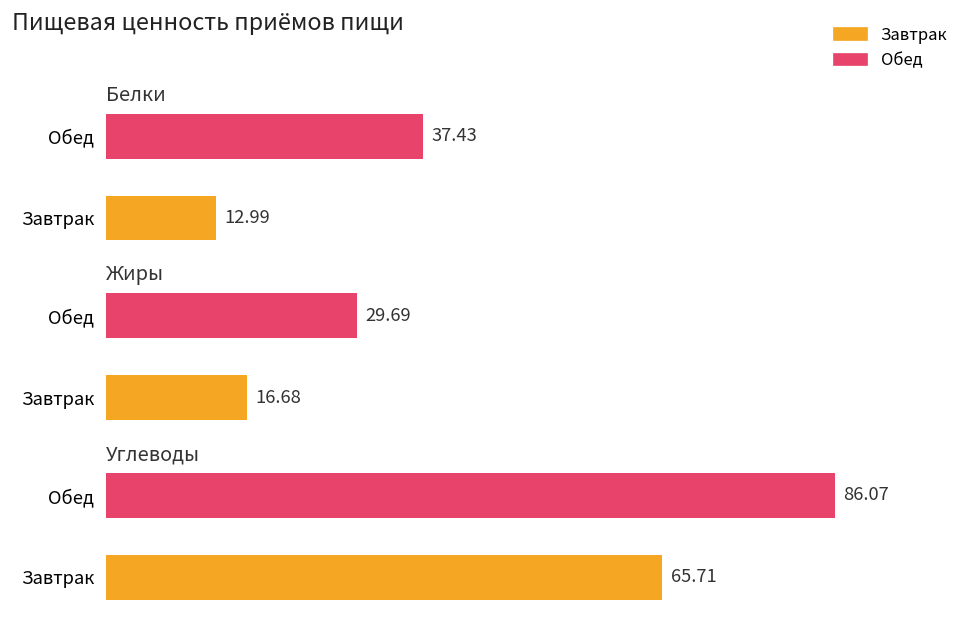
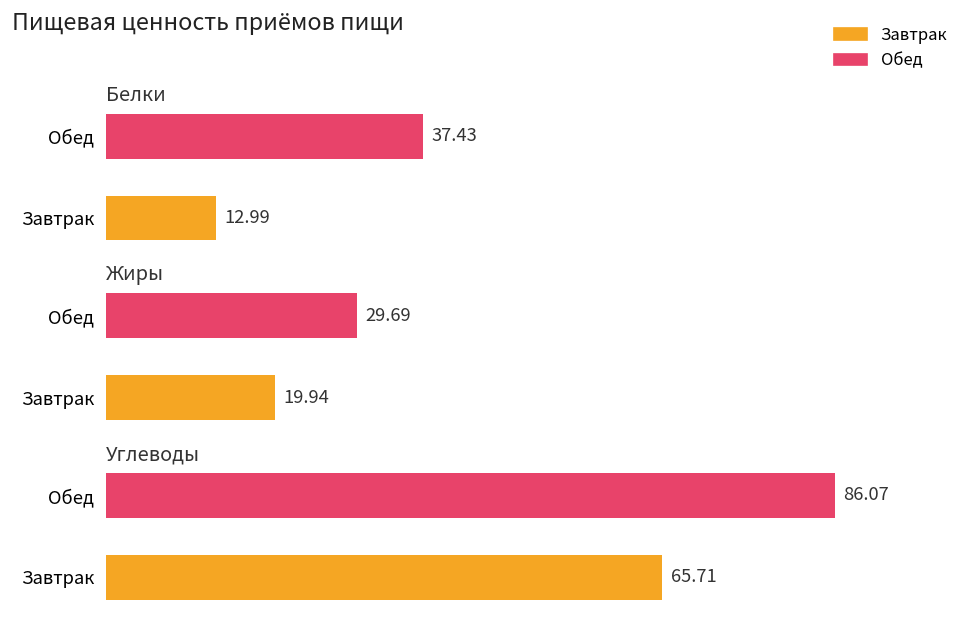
Жиры, Завтрак: 16.68 -> 19.94
